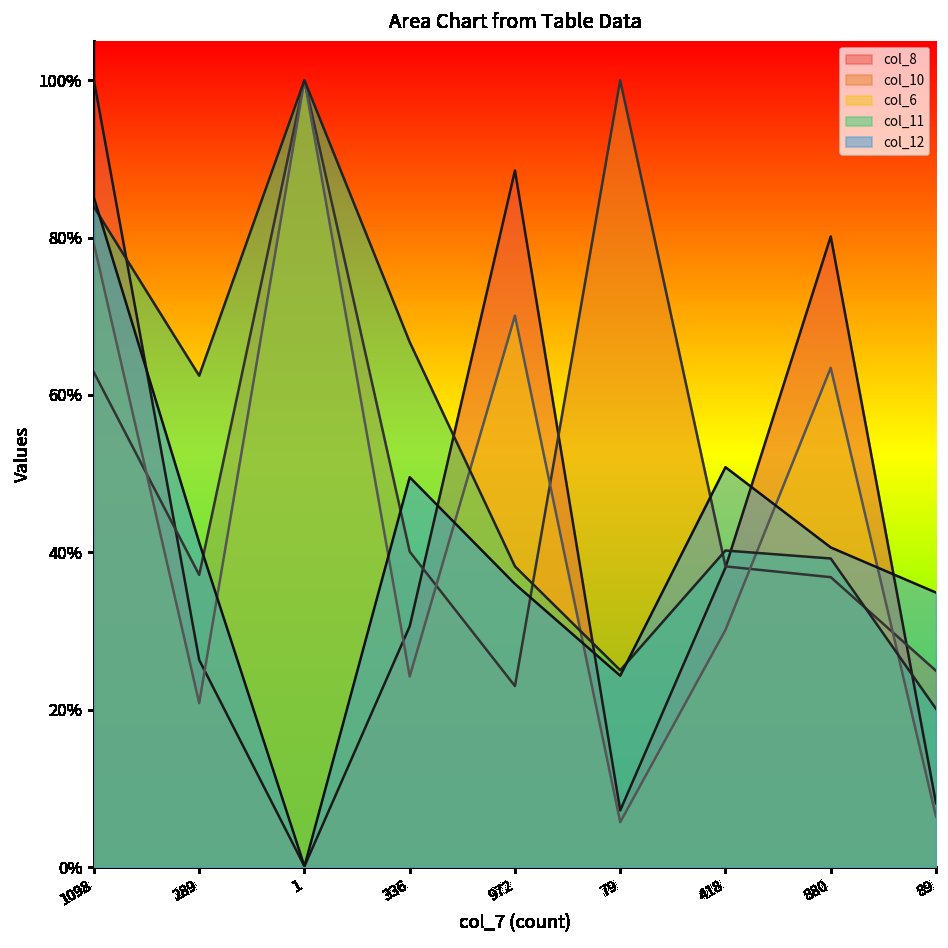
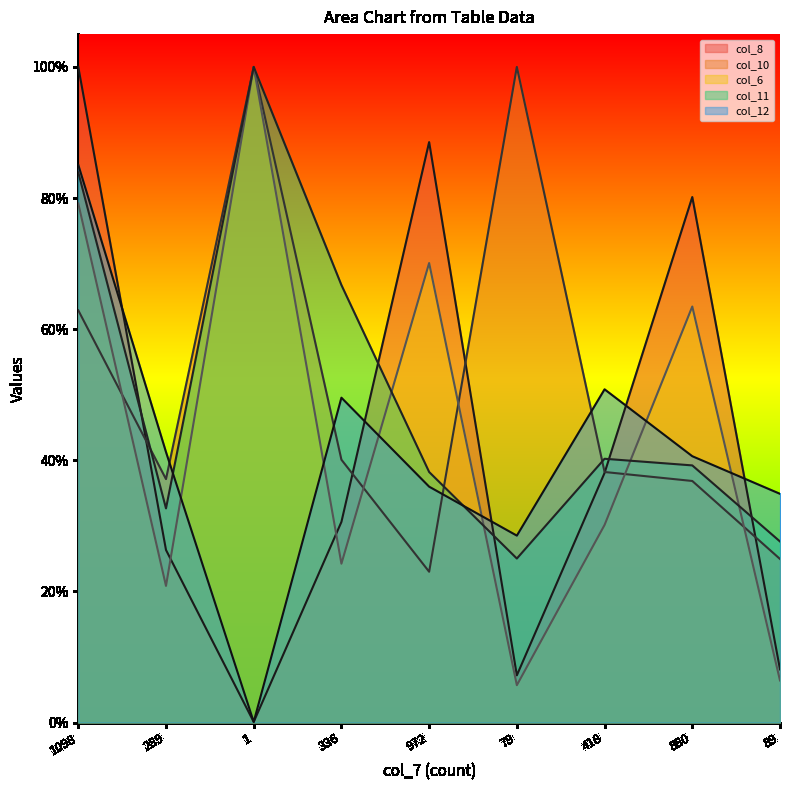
col_11, 289: 62% -> 33%
col_12, 79: 24% -> 29%
col_11, 89: 20% -> 28%
